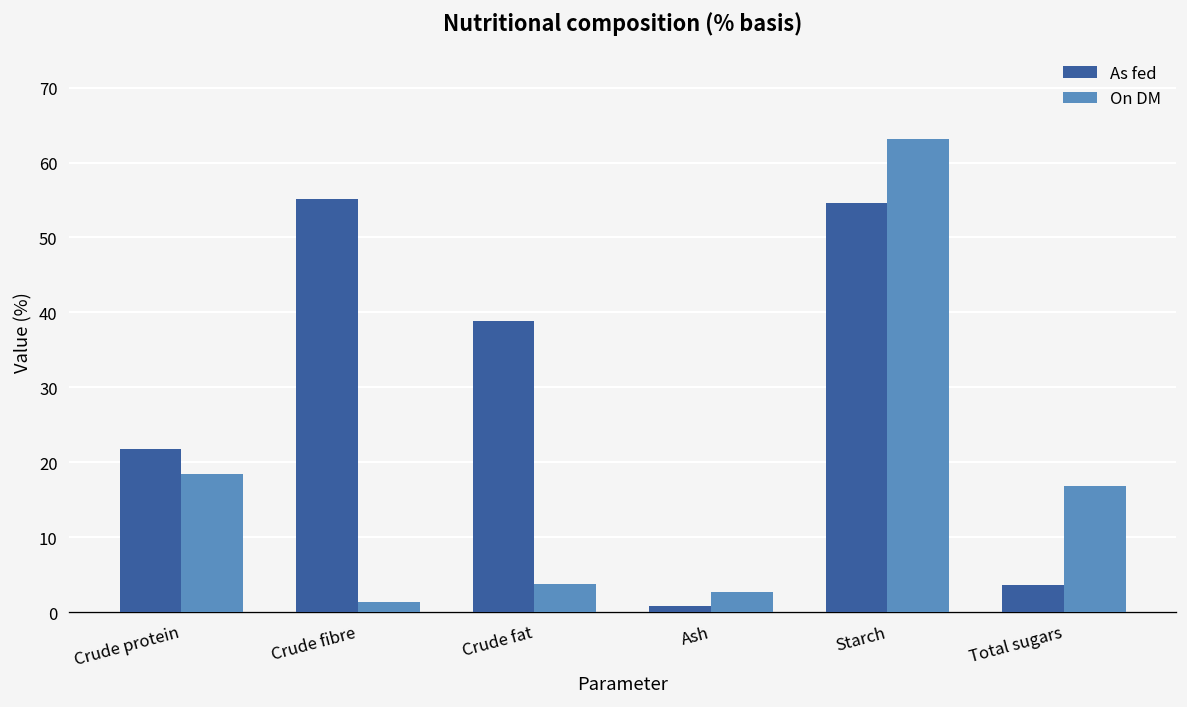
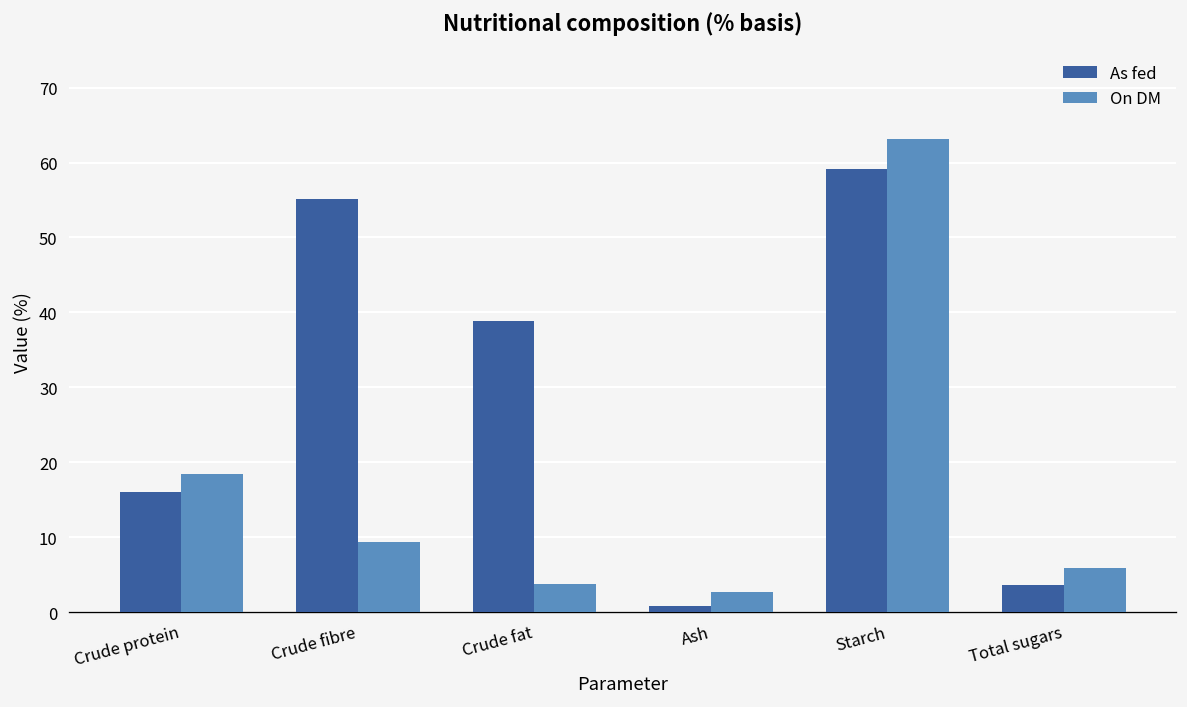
As fed, Crude protein: 22 -> 16
On DM, Crude fibre: 1 -> 9
As fed, Starch: 55 -> 59
On DM, Total sugars: 17 -> 6
